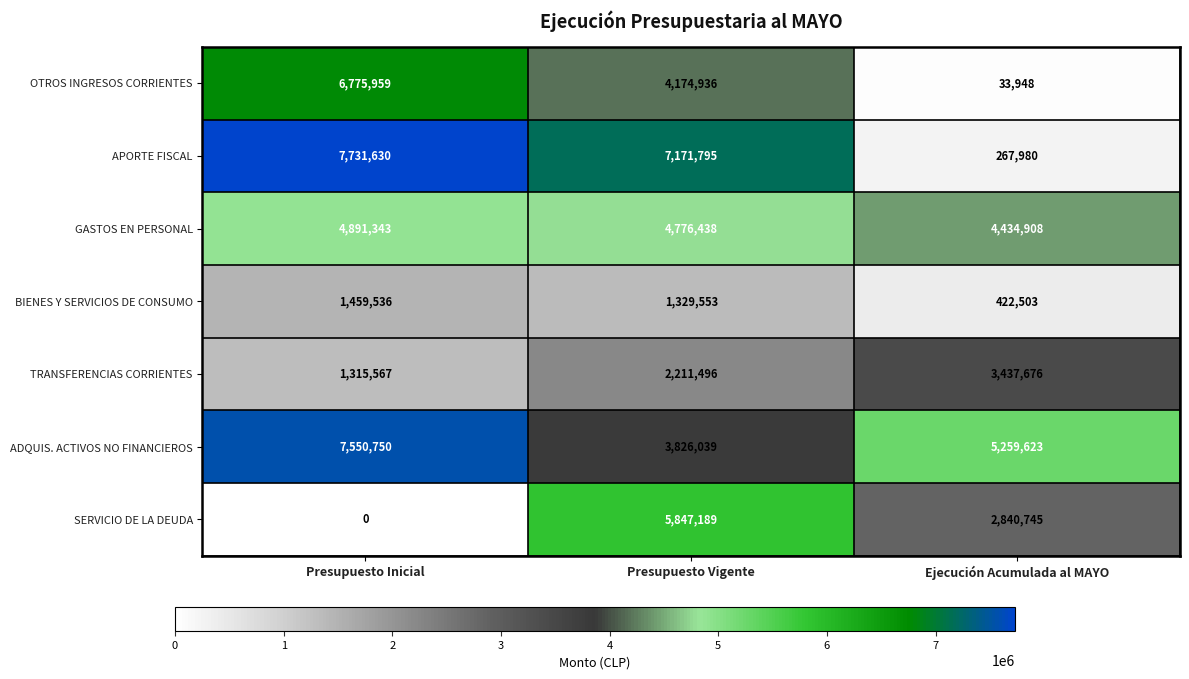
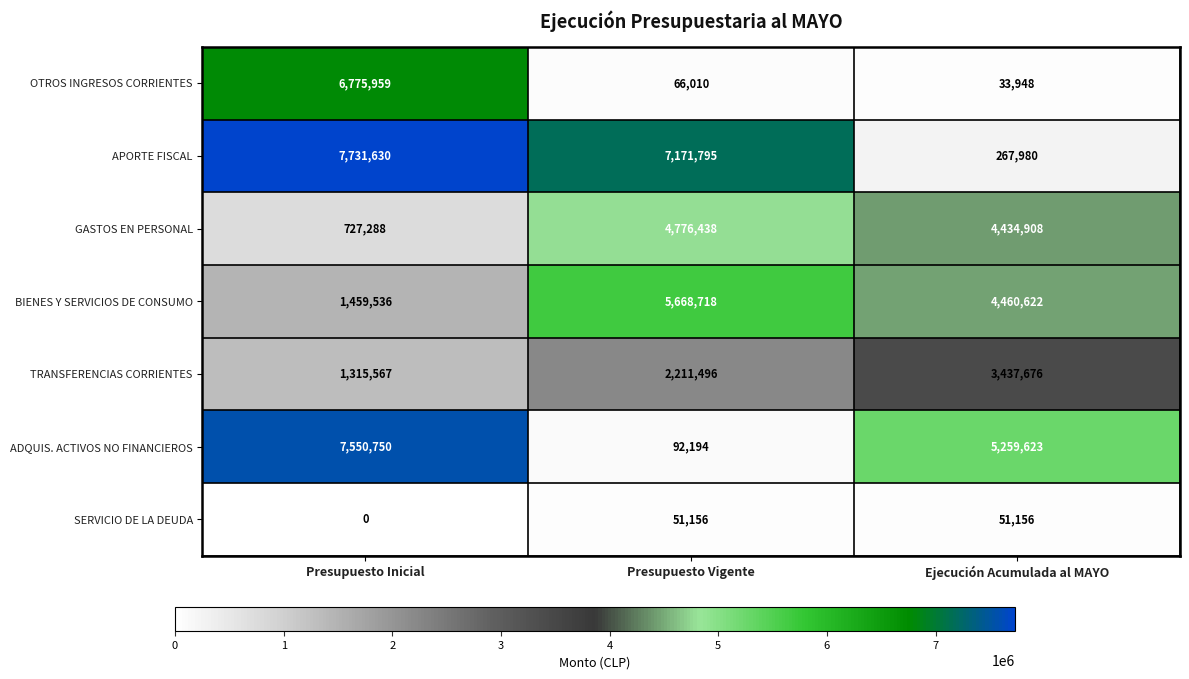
OTROS INGRESOS CORRIENTES, Presupuesto Vigente: 4,174,936 -> 66,010
GASTOS EN PERSONAL, Presupuesto Inicial: 4,891,343 -> 727,288
BIENES Y SERVICIOS DE CONSUMO, Presupuesto Vigente: 1,329,553 -> 5,668,718
BIENES Y SERVICIOS DE CONSUMO, Ejecución Acumulada al MAYO: 422,503 -> 4,460,622
ADQUIS. ACTIVOS NO FINANCIEROS, Presupuesto Vigente: 3,826,039 -> 92,194
SERVICIO DE LA DEUDA, Presupuesto Vigente: 5,847,189 -> 51,156
SERVICIO DE LA DEUDA, Ejecución Acumulada al MAYO: 2,840,745 -> 51,156
